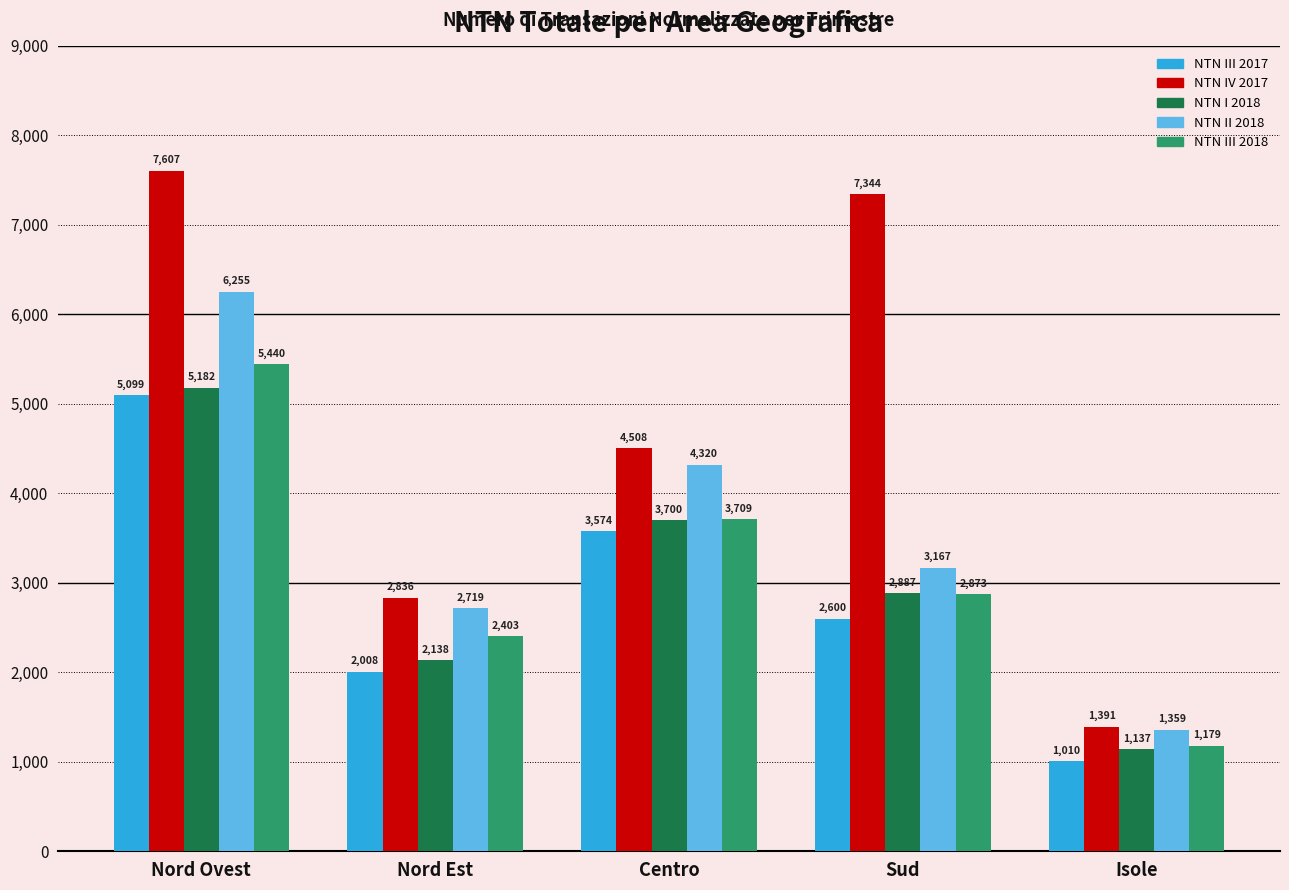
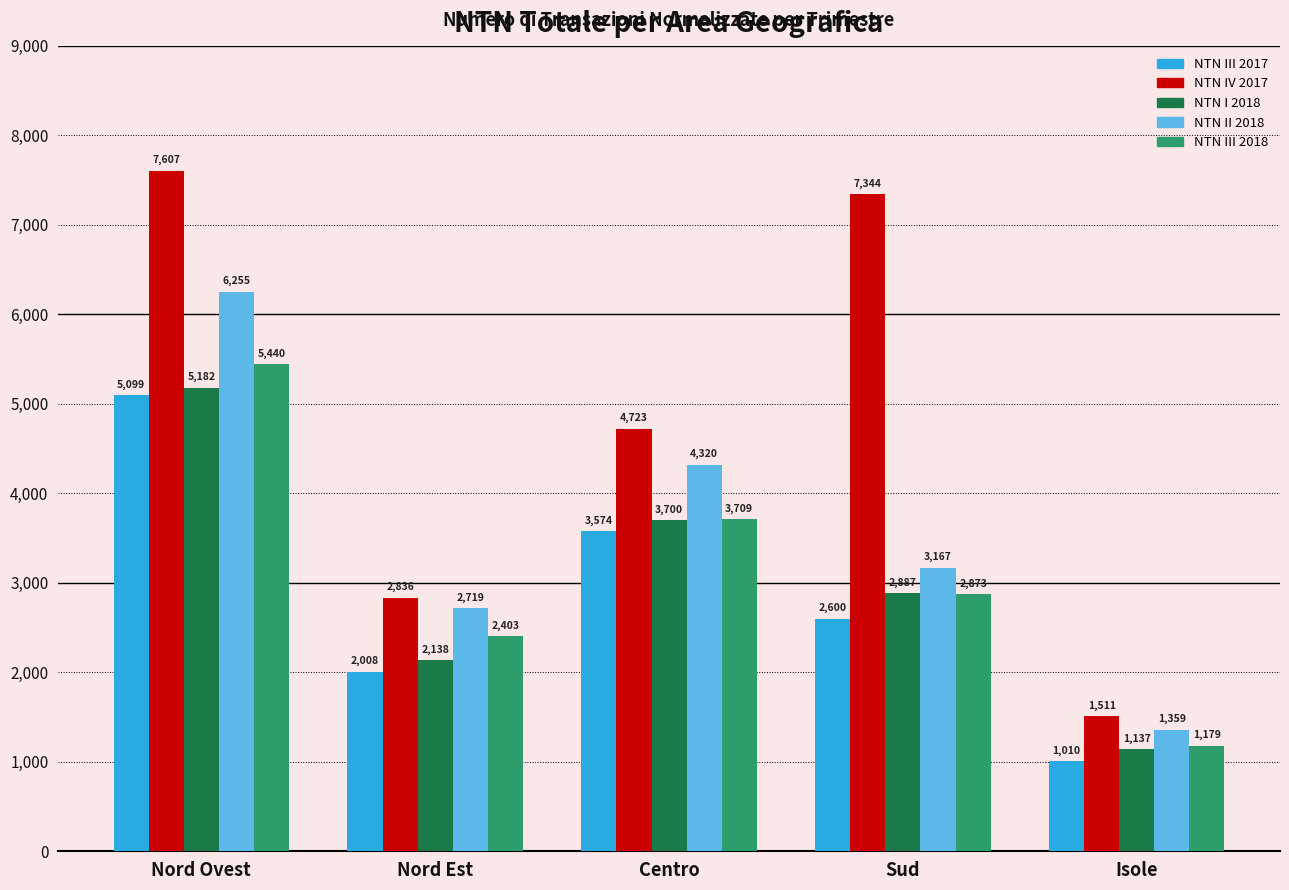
NTN IV 2017, Centro: 4,508 -> 4,723
NTN IV 2017, Isole: 1,391 -> 1,511
